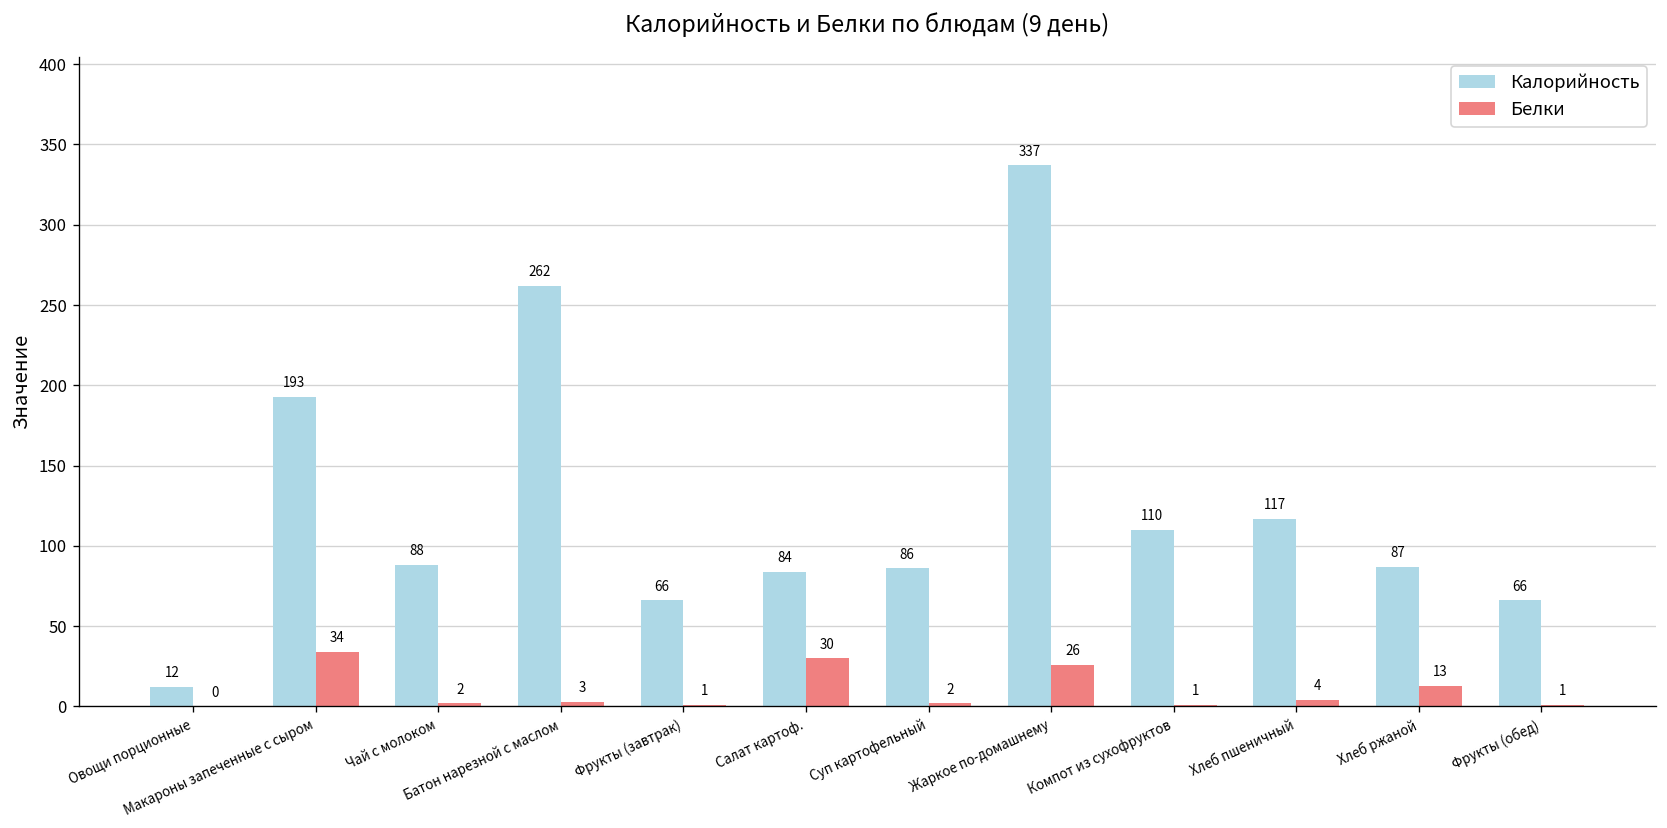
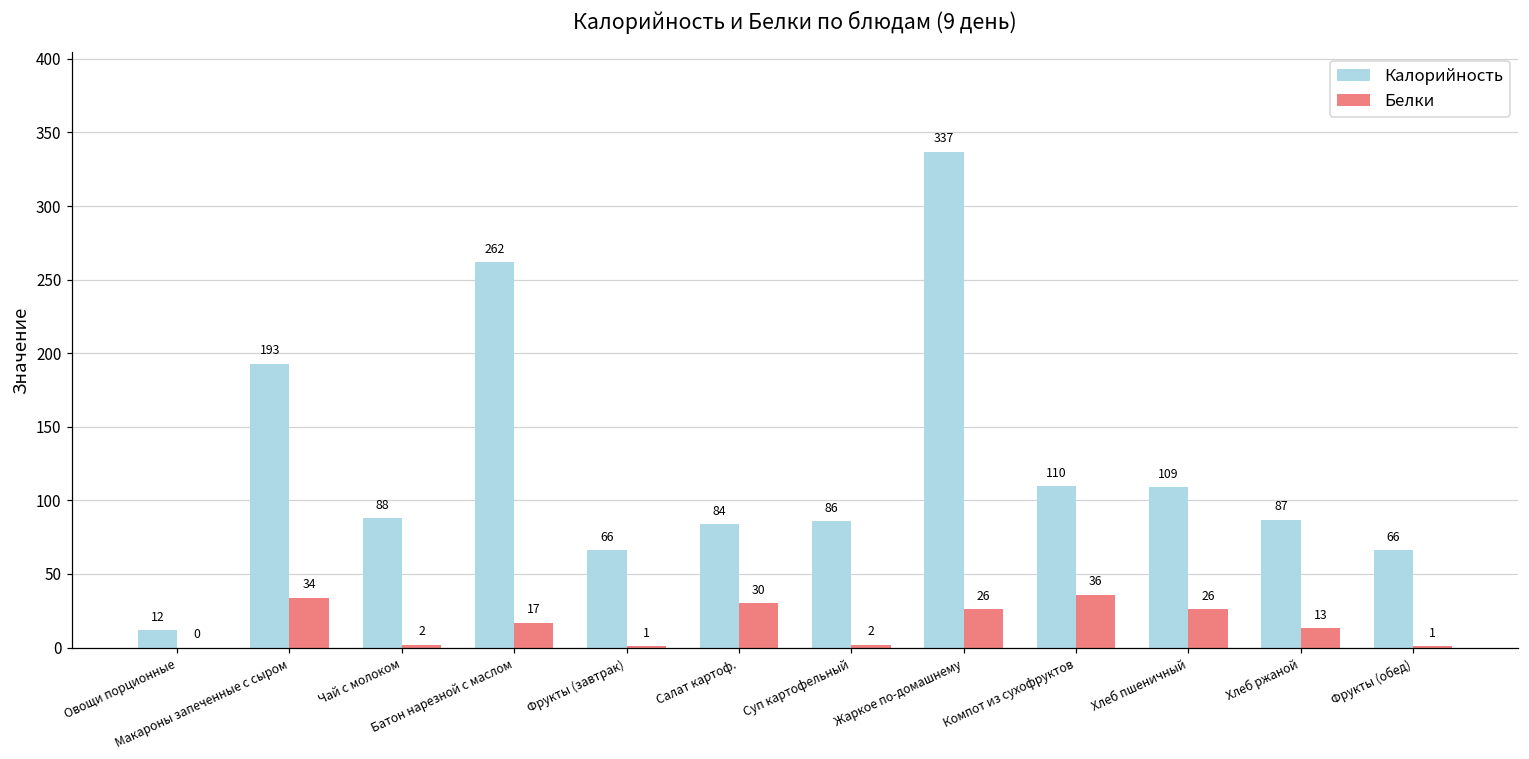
Белки, Батон нарезной с маслом: 3 -> 17
Белки, Компот из сухофруктов: 1 -> 36
Калорийность, Хлеб пшеничный: 117 -> 109
Белки, Хлеб пшеничный: 4 -> 26
